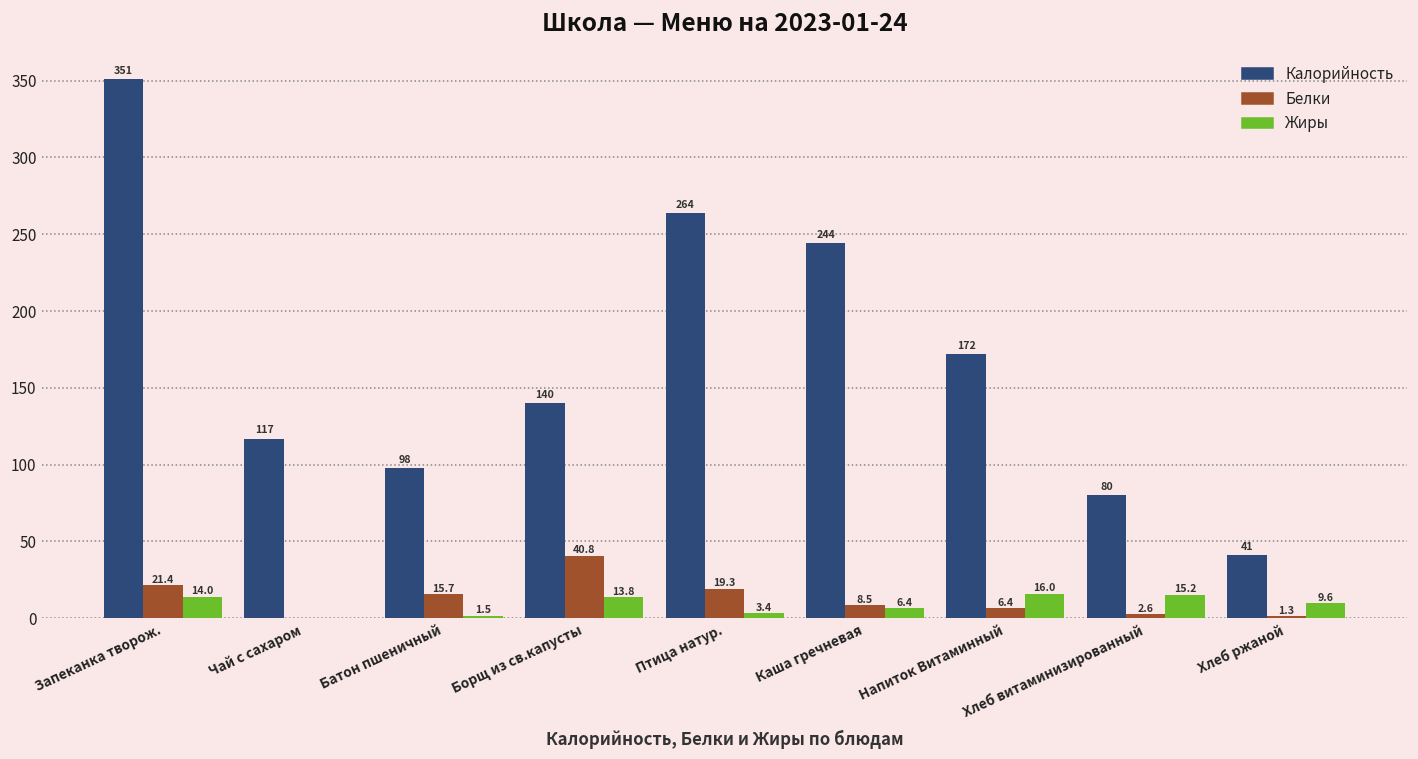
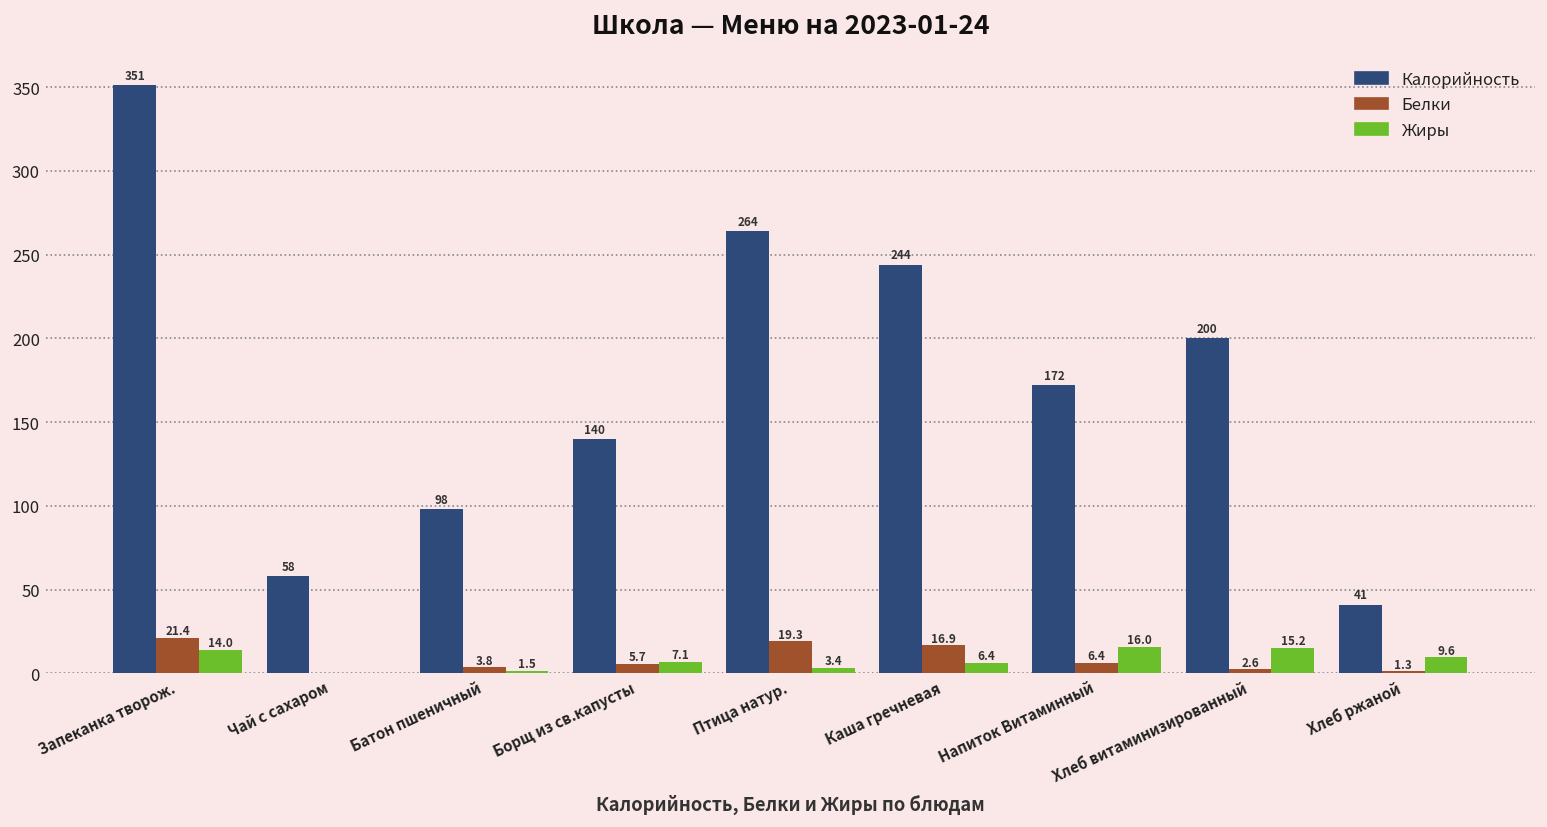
Калорийность, Чай с сахаром: 117 -> 58
Белки, Батон пшеничный: 15.7 -> 3.8
Белки, Борщ из св.капусты: 40.8 -> 5.7
Жиры, Борщ из св.капусты: 13.8 -> 7.1
Белки, Каша гречневая: 8.5 -> 16.9
Калорийность, Хлеб витаминизированный: 80 -> 200
